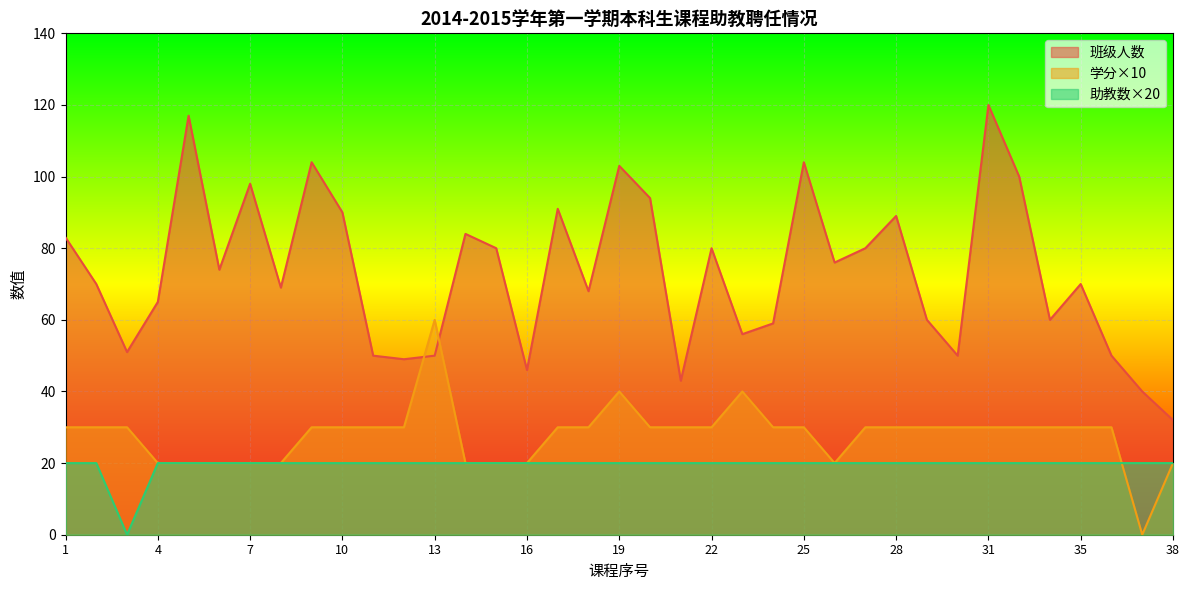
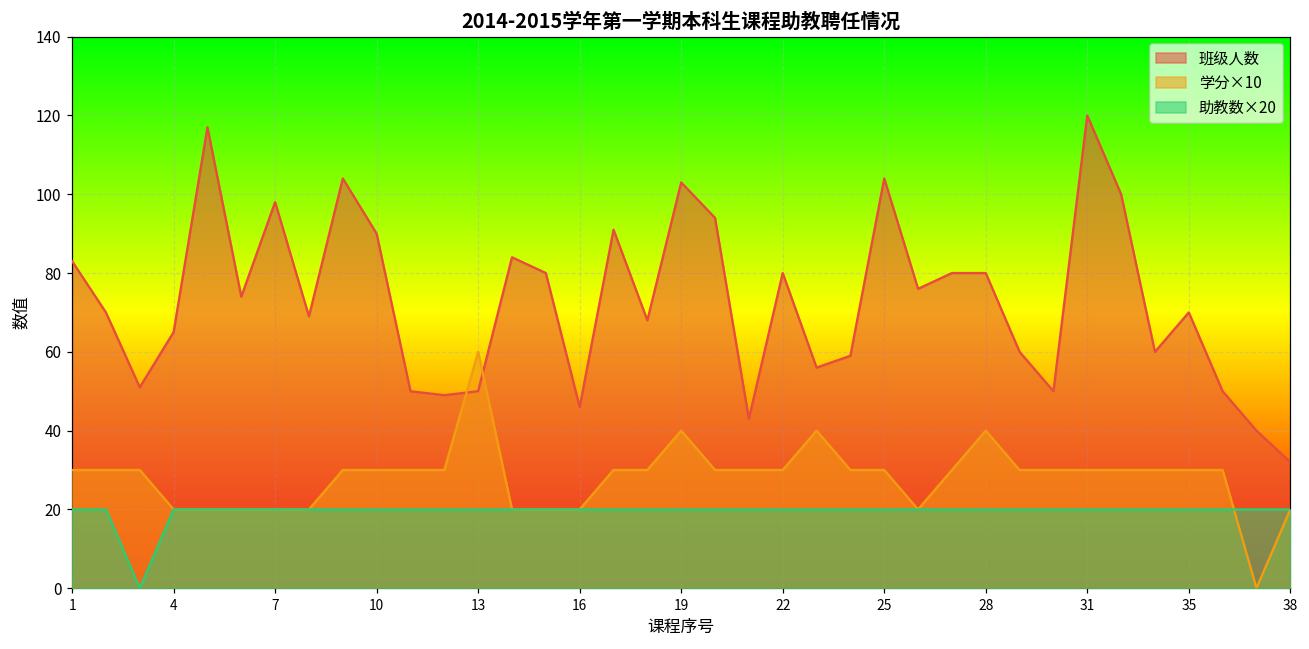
班级人数, 28: 89 -> 80
学分×10, 28: 30 -> 40
